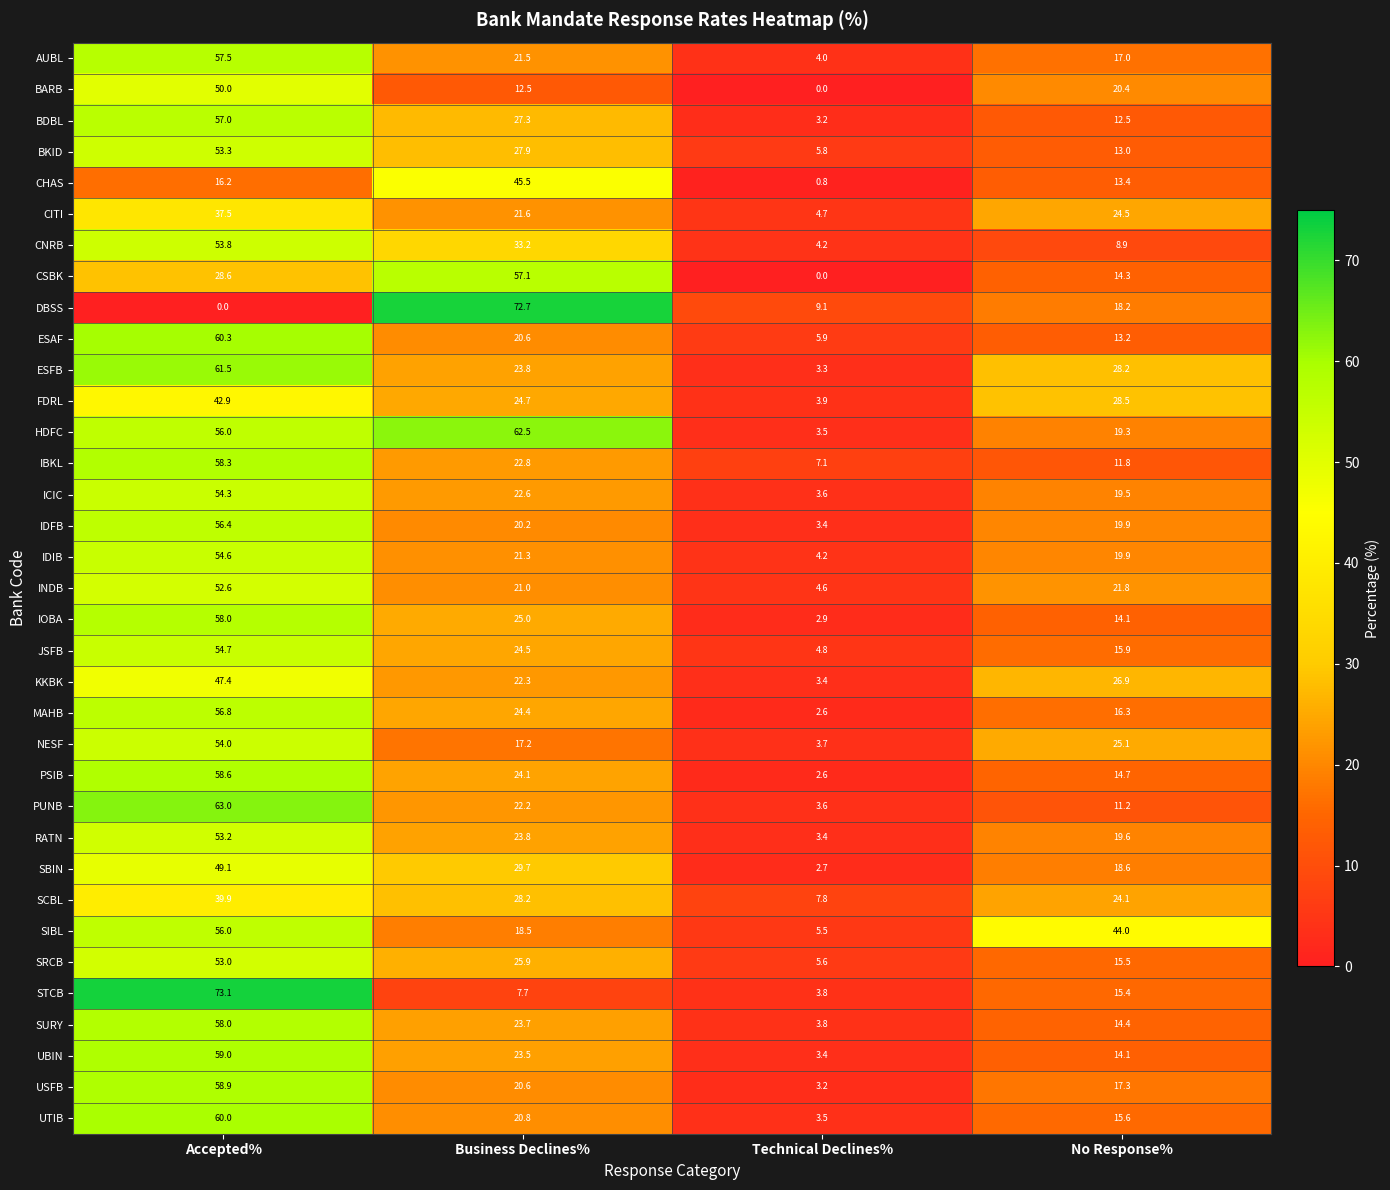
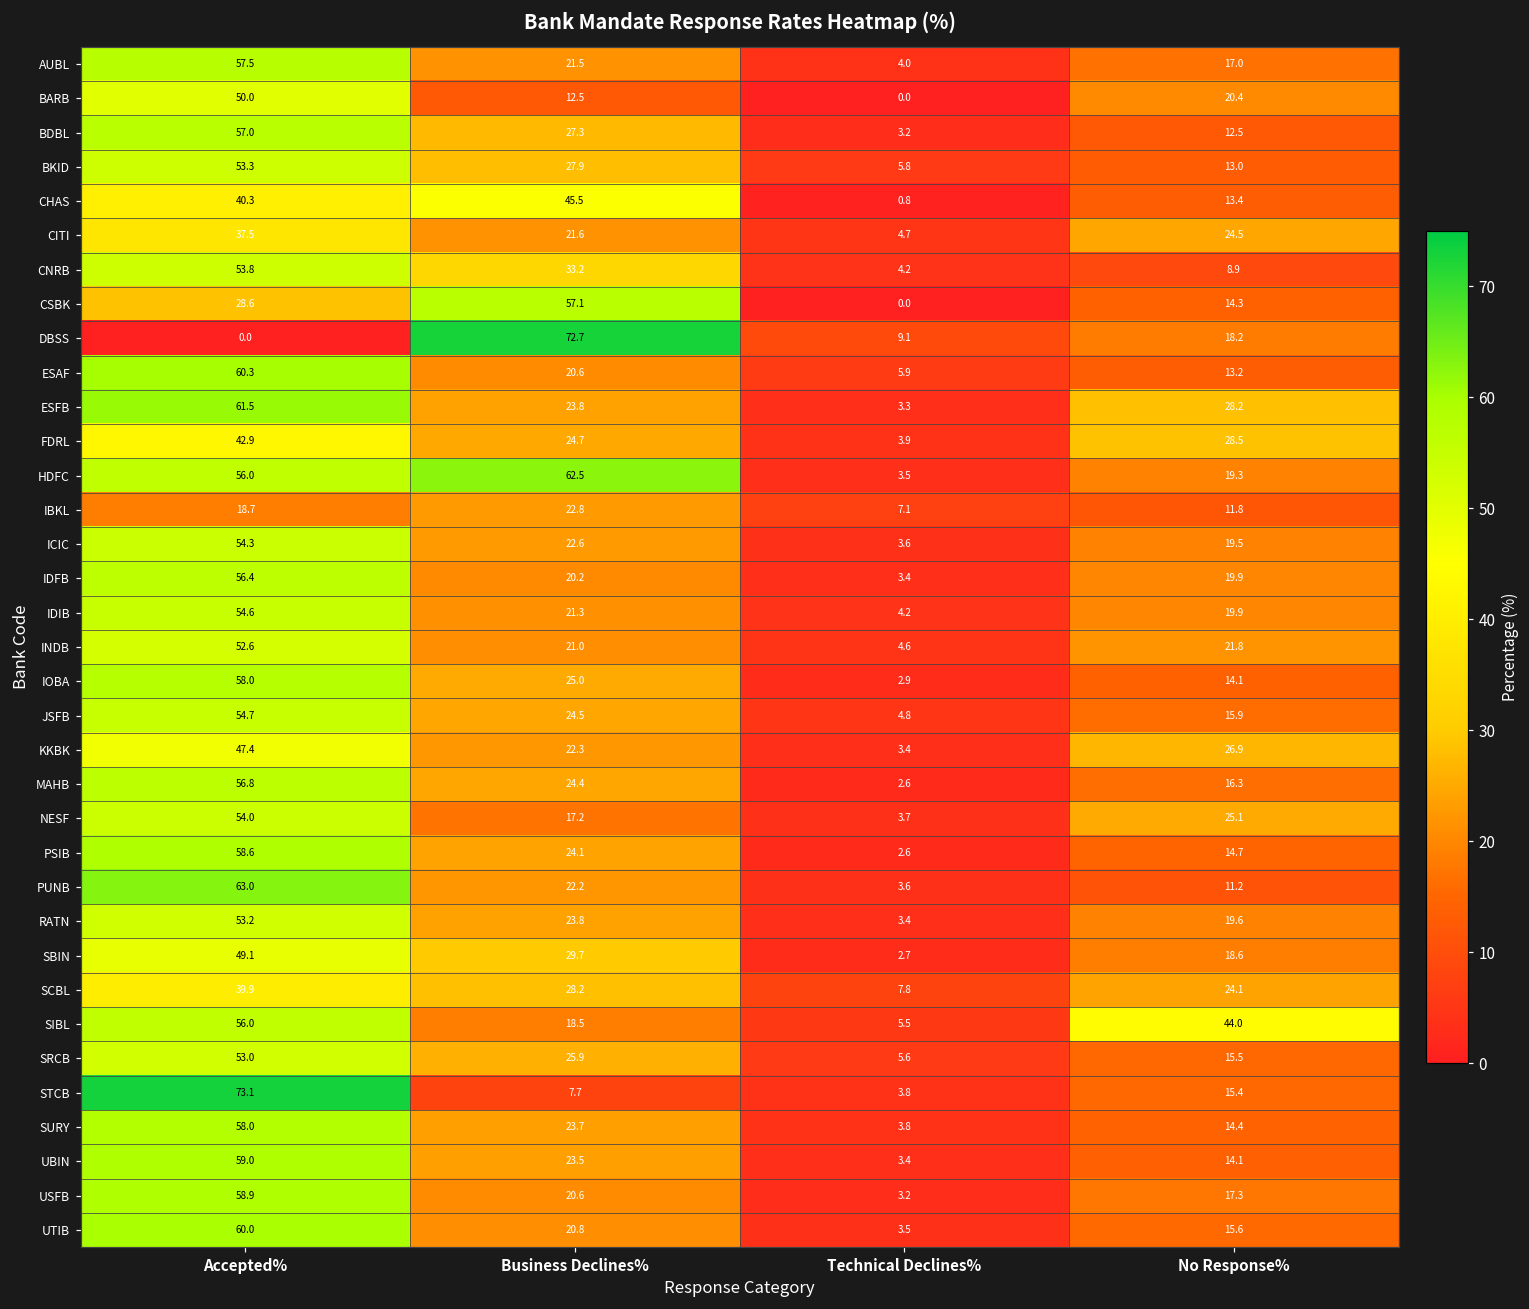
CHAS, Accepted%: 16.2 -> 40.3
IBKL, Accepted%: 58.3 -> 18.7
